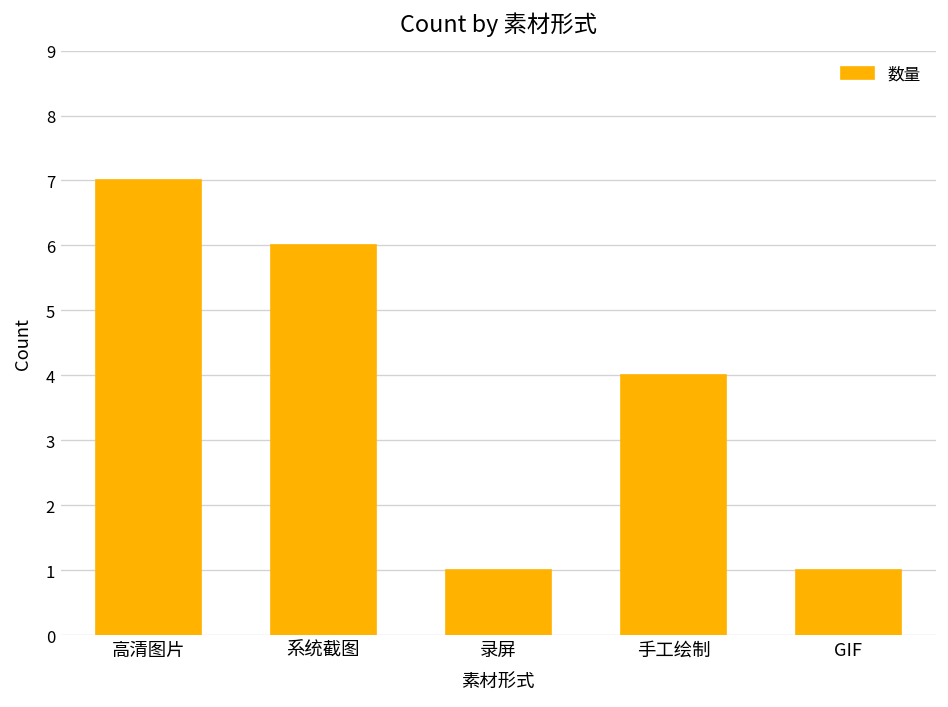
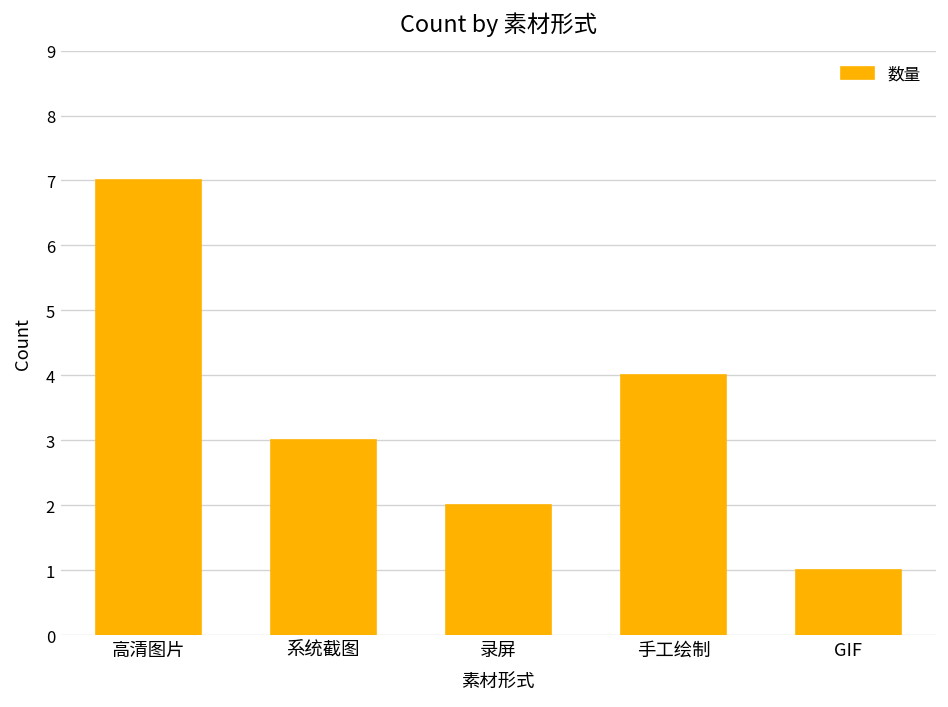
系统截图: 6 -> 3
录屏: 1 -> 2
